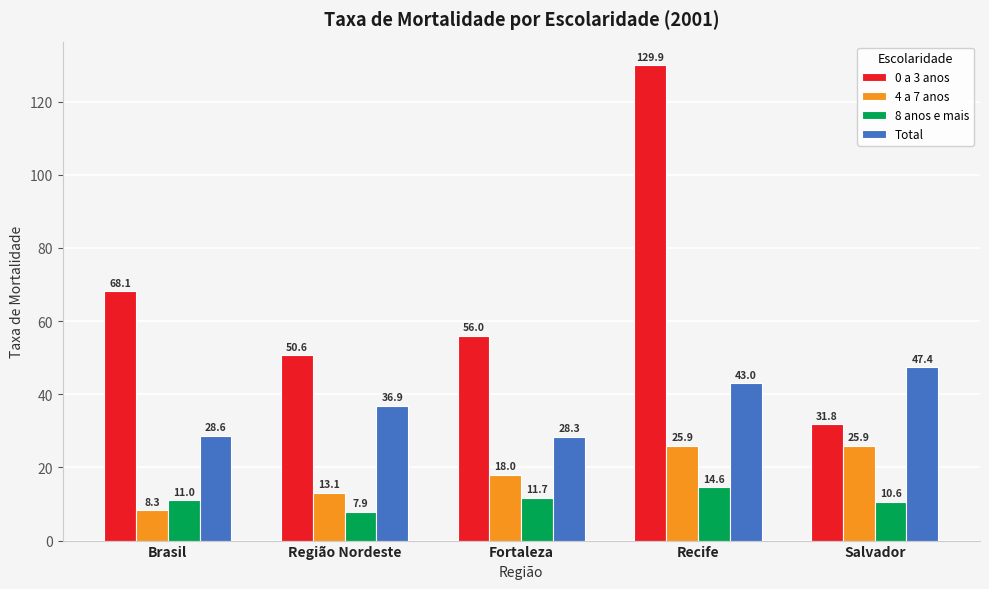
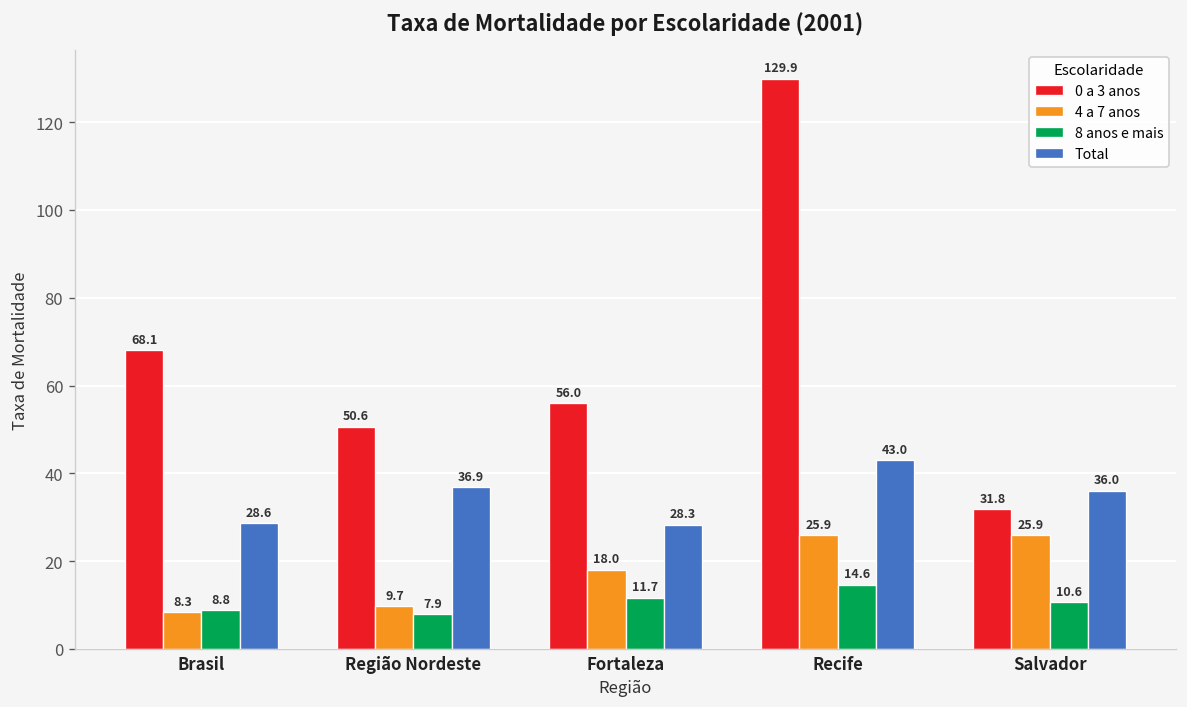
8 anos e mais, Brasil: 11.0 -> 8.8
4 a 7 anos, Região Nordeste: 13.1 -> 9.7
Total, Salvador: 47.4 -> 36.0
